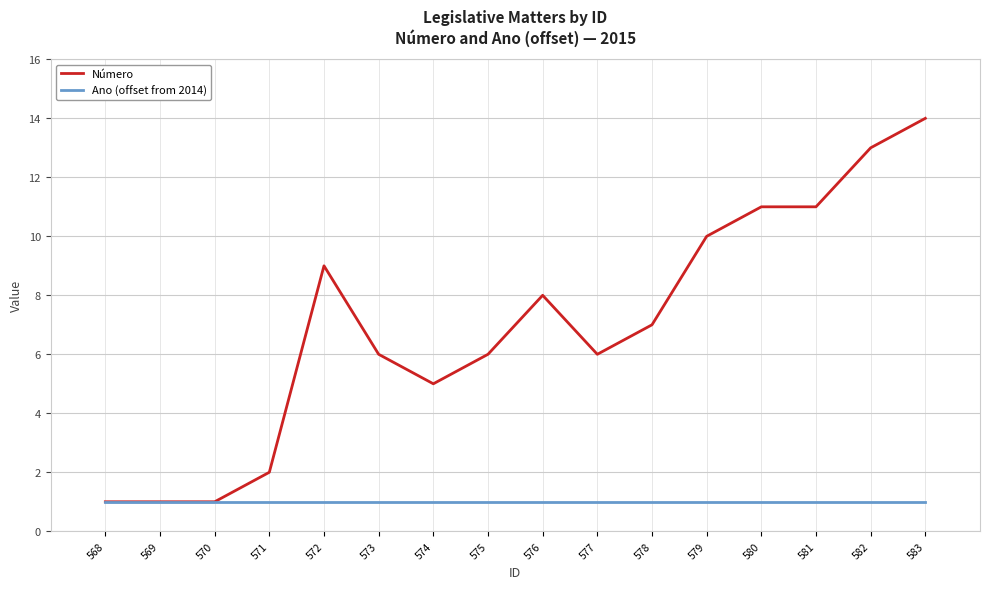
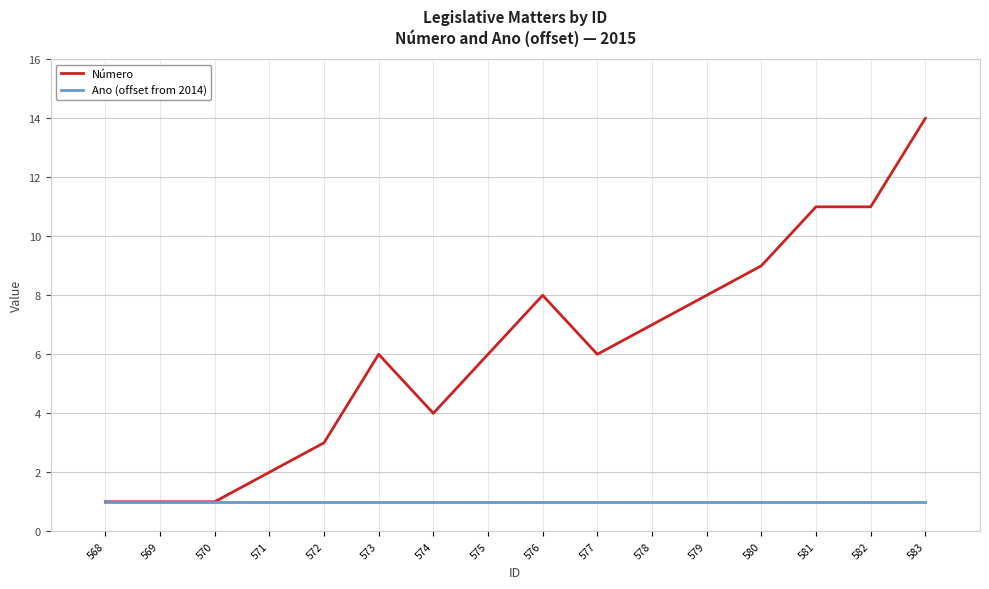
Número, 572: 9 -> 3
Número, 574: 5 -> 4
Número, 579: 10 -> 8
Número, 580: 11 -> 9
Número, 582: 13 -> 11
